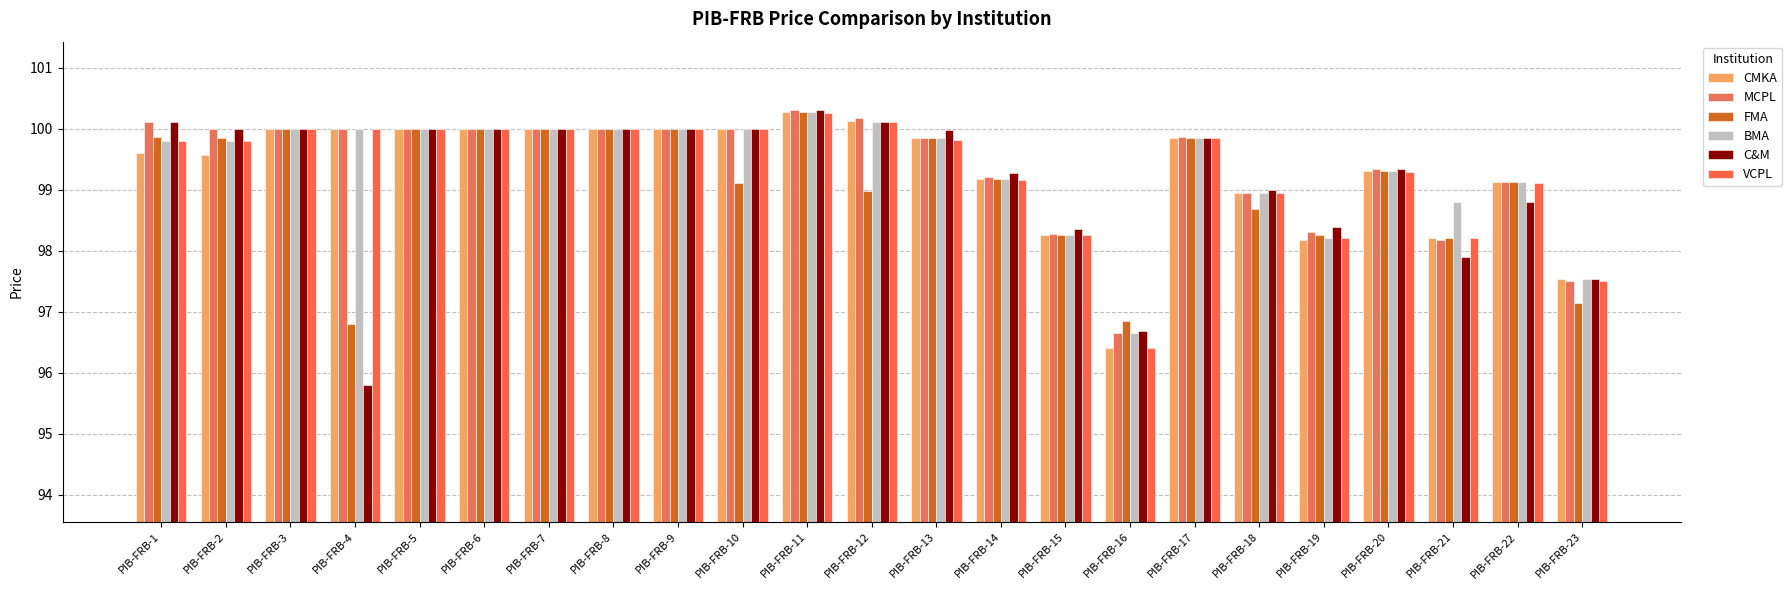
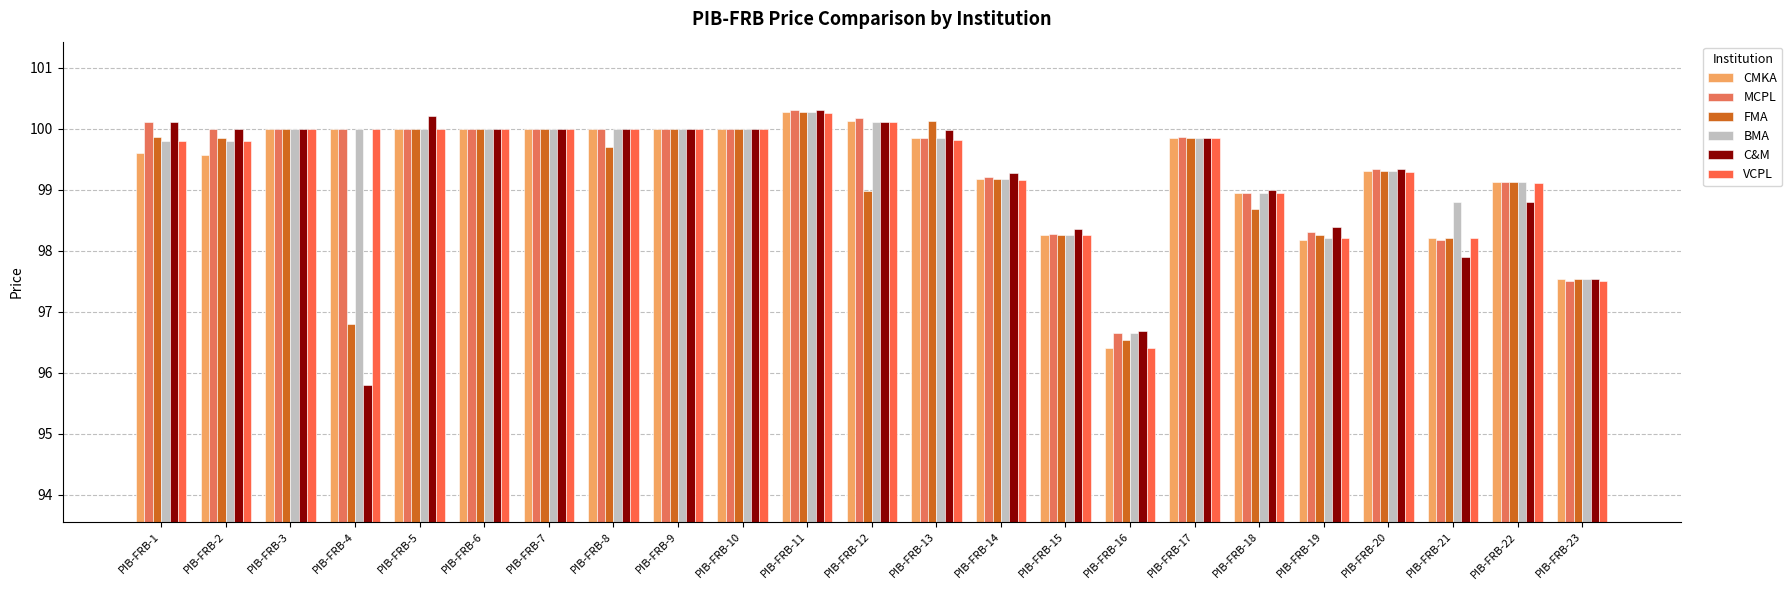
C&M, PIB-FRB-5: 100.0 -> 100.2
FMA, PIB-FRB-8: 100.0 -> 99.7
FMA, PIB-FRB-10: 99.1 -> 100.0
FMA, PIB-FRB-13: 99.8 -> 100.1
FMA, PIB-FRB-16: 96.8 -> 96.5
FMA, PIB-FRB-23: 97.1 -> 97.5
